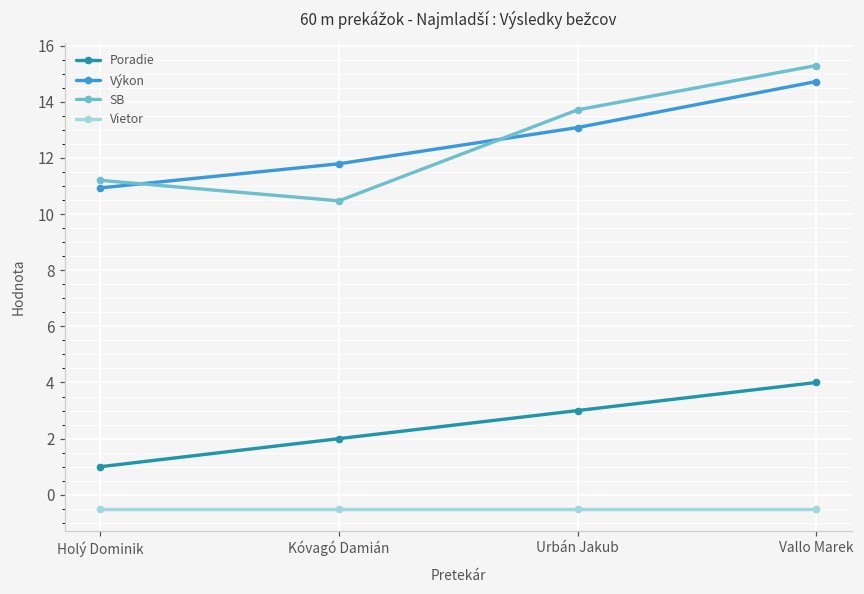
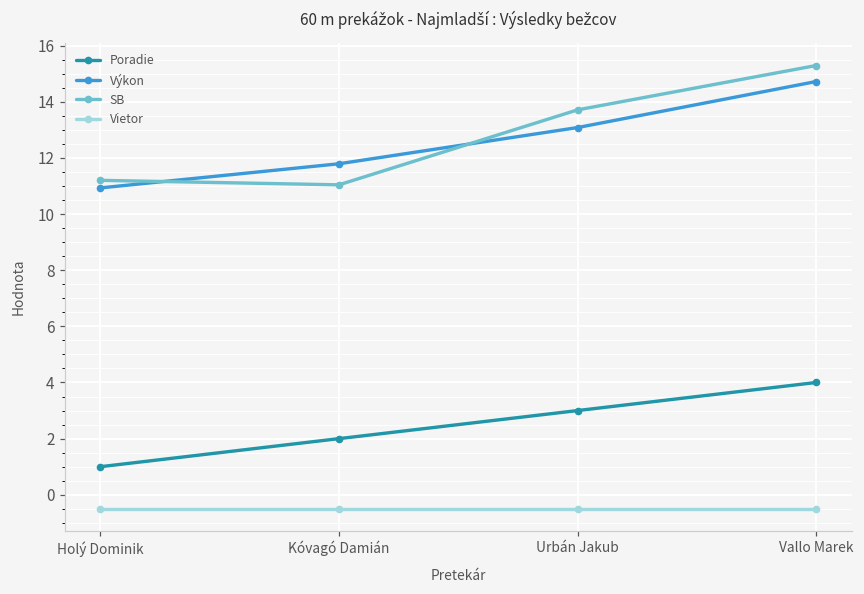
SB, Kóvagó Damián: 10.5 -> 11.0
